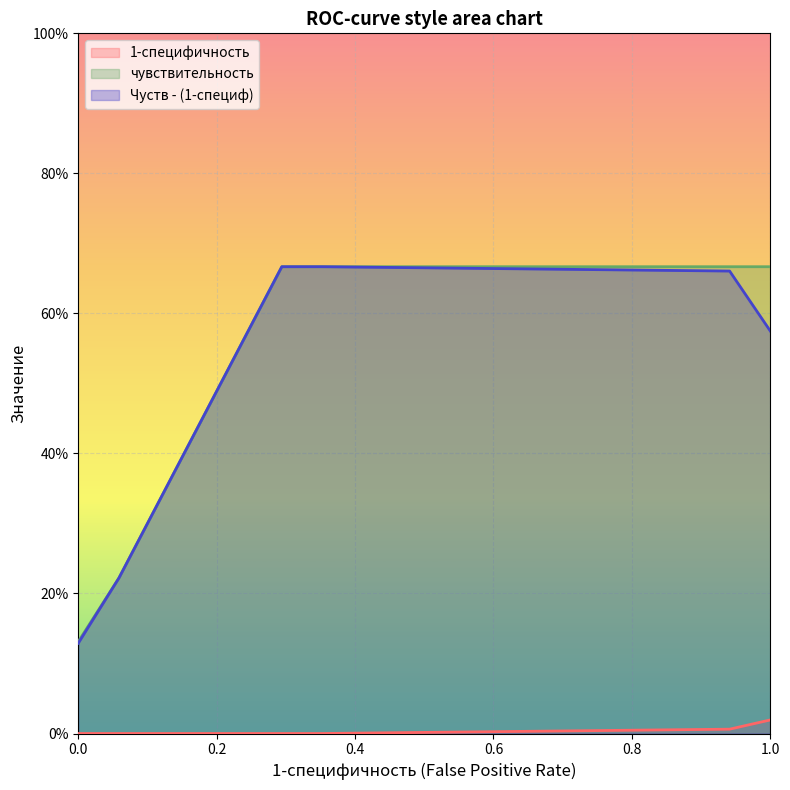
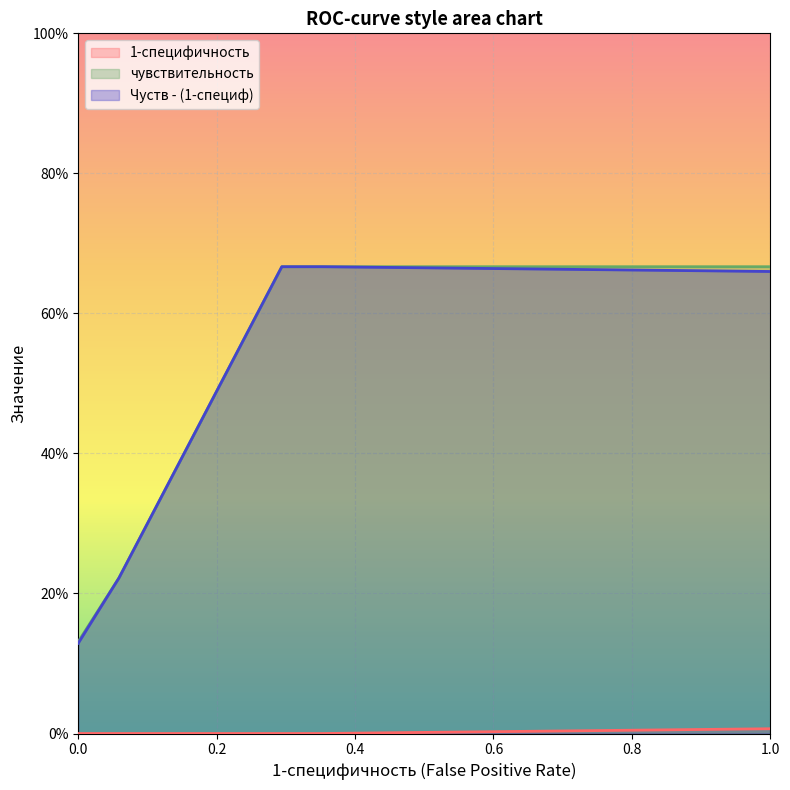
1-специфичность, 1.0: 2% -> 1%
Чуств - (1-специф), 1.0: 57% -> 66%
